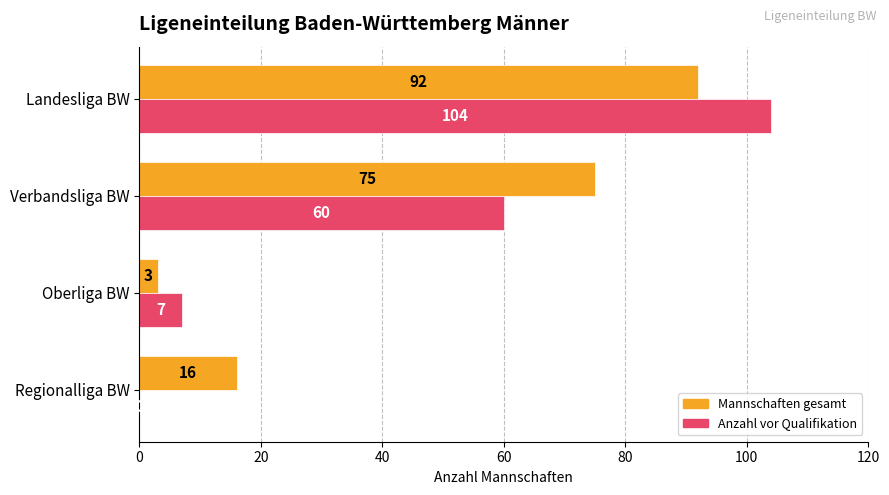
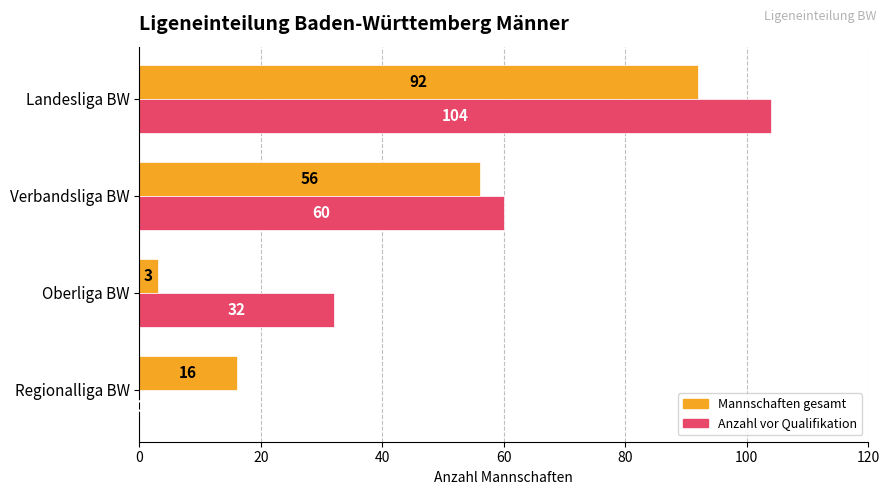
Mannschaften gesamt, Verbandsliga BW: 75 -> 56
Anzahl vor Qualifikation, Oberliga BW: 7 -> 32
